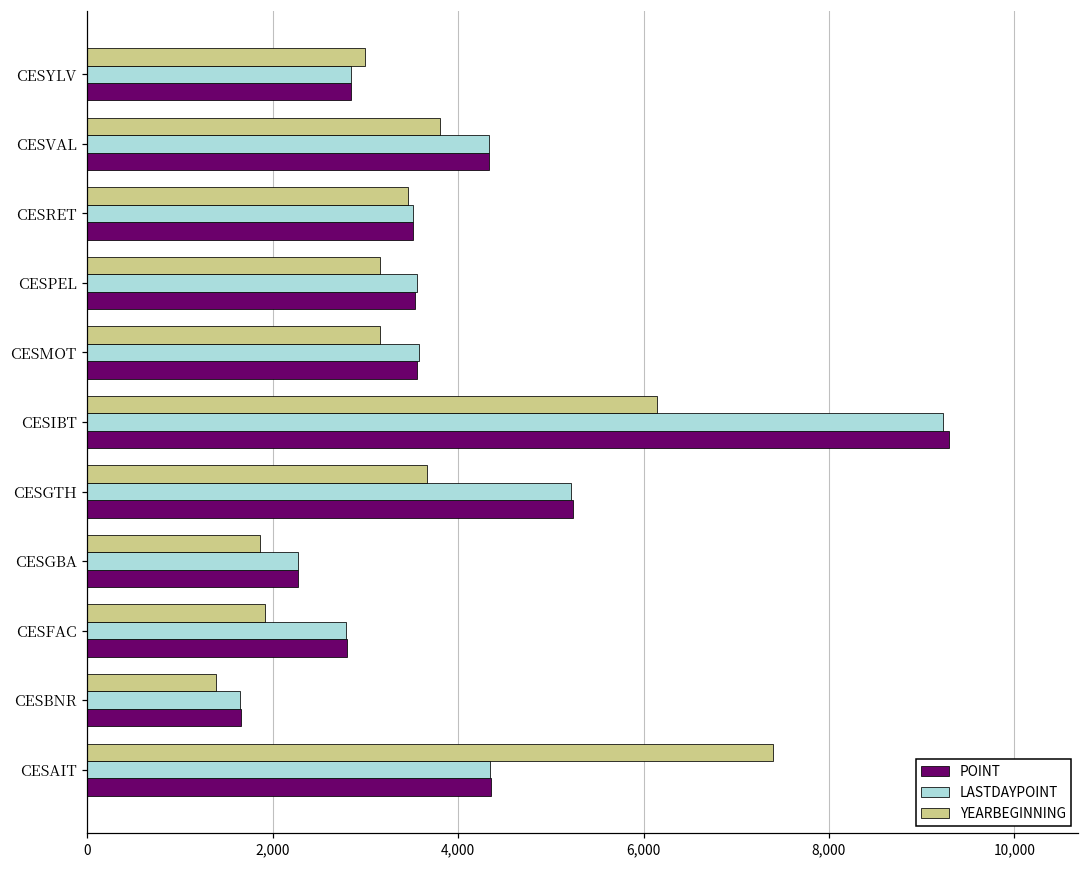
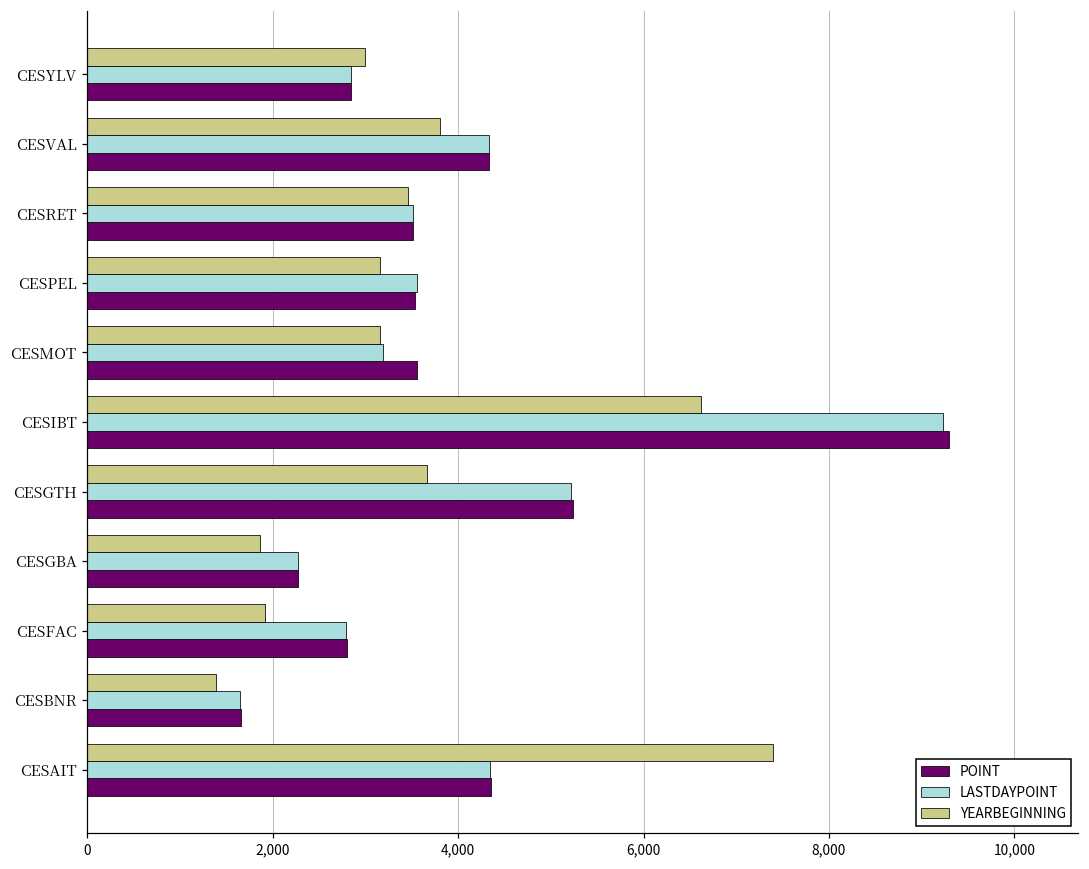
LASTDAYPOINT, CESMOT: 3,600 -> 3,200
YEARBEGINNING, CESIBT: 6,100 -> 6,600
